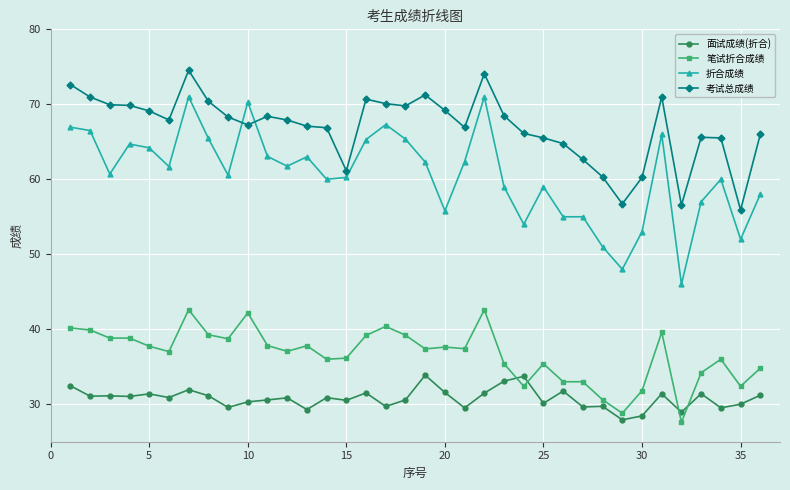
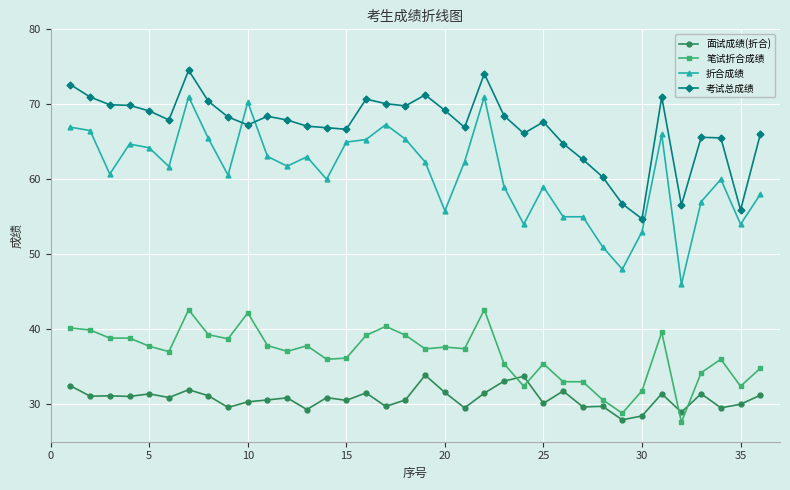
折合成绩, 15: 60 -> 65
考试总成绩, 15: 61 -> 67
考试总成绩, 25: 66 -> 68
考试总成绩, 30: 60 -> 55
折合成绩, 35: 52 -> 54
